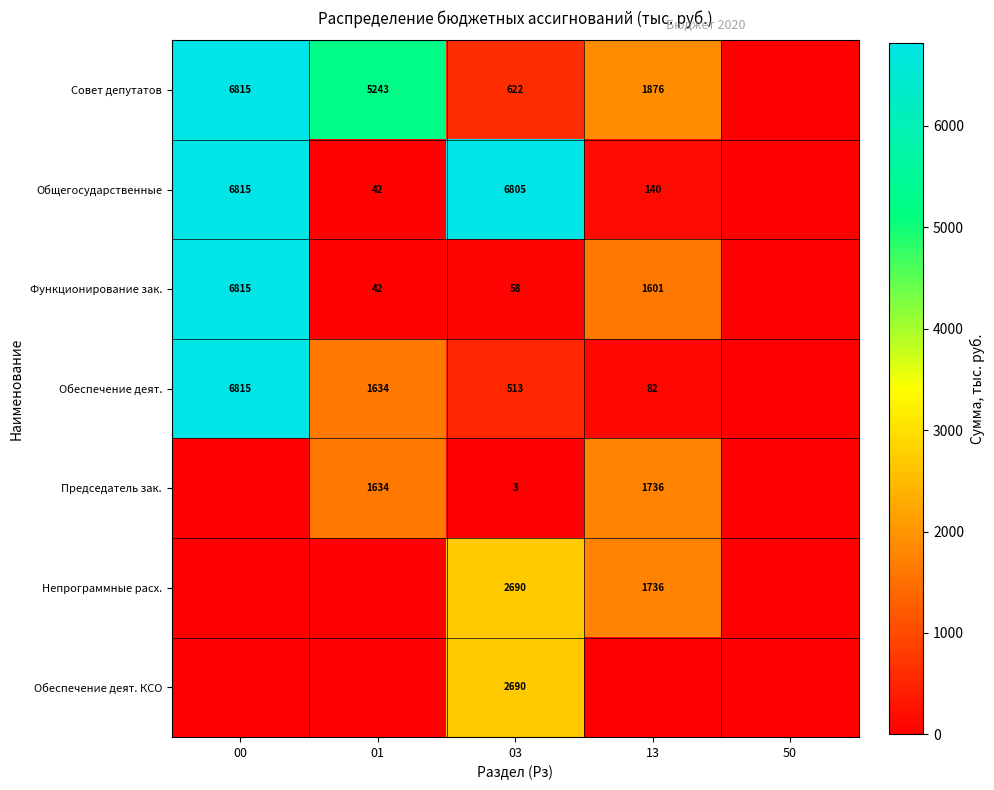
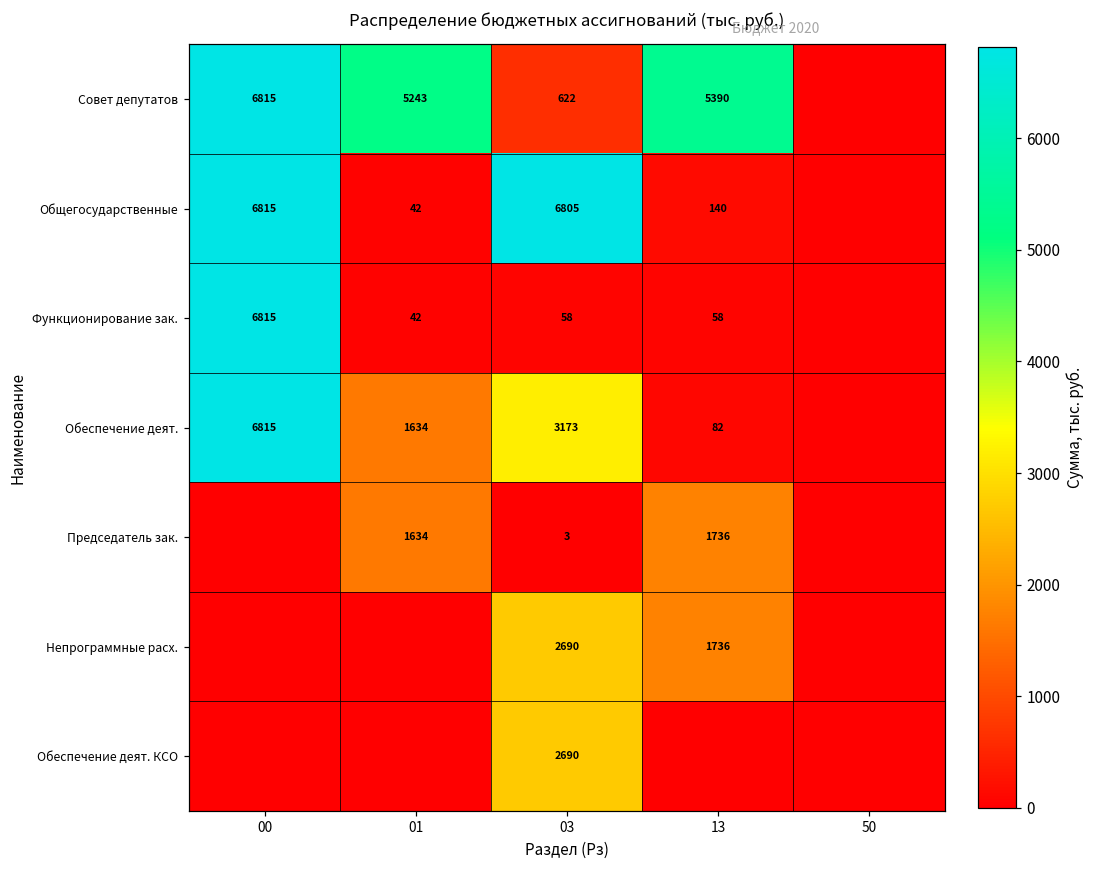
Совет депутатов, 13: 1876 -> 5390
Функционирование зак., 13: 1601 -> 58
Обеспечение деят., 03: 513 -> 3173
